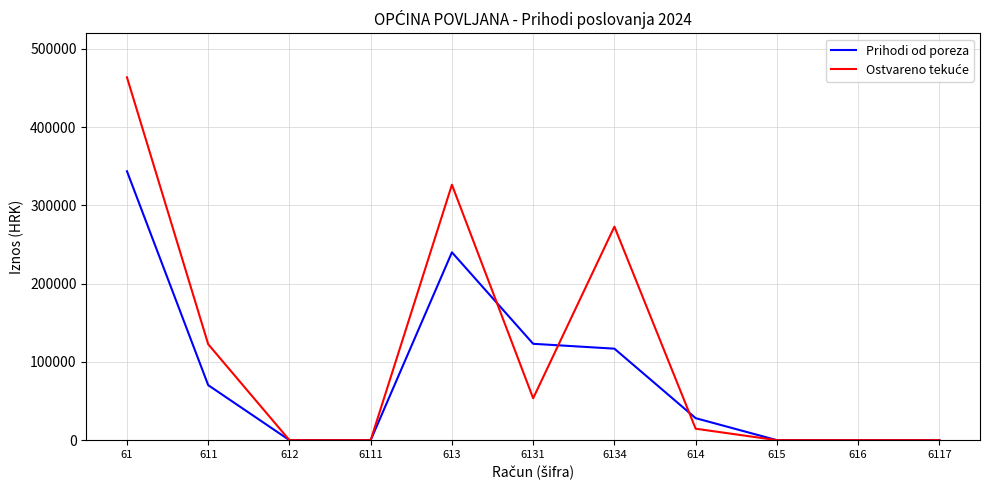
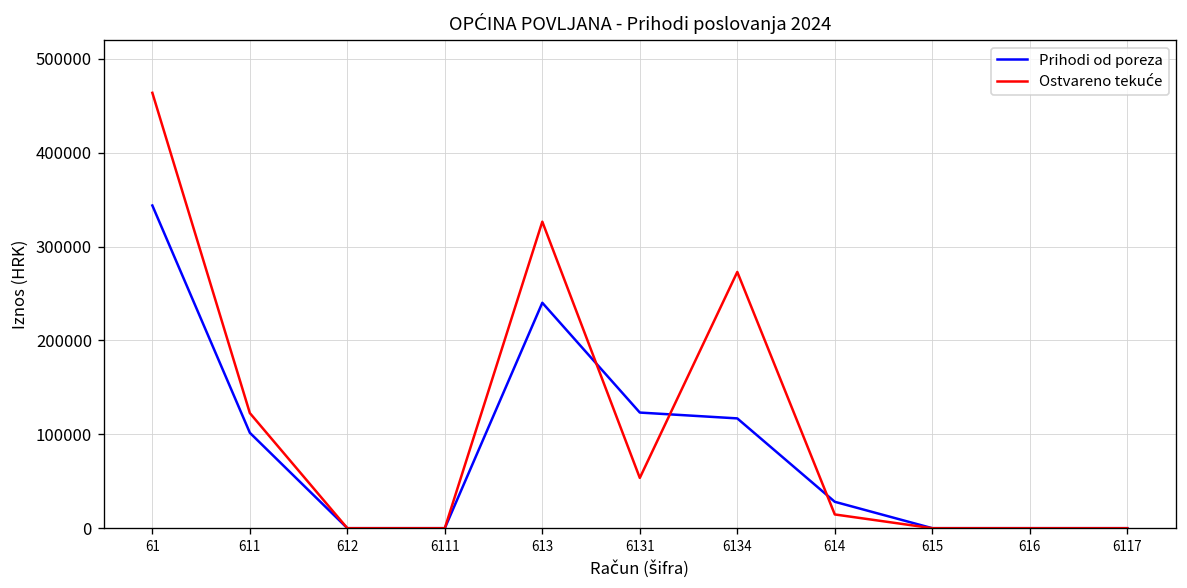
Prihodi od poreza, 611: 70000 -> 100000
